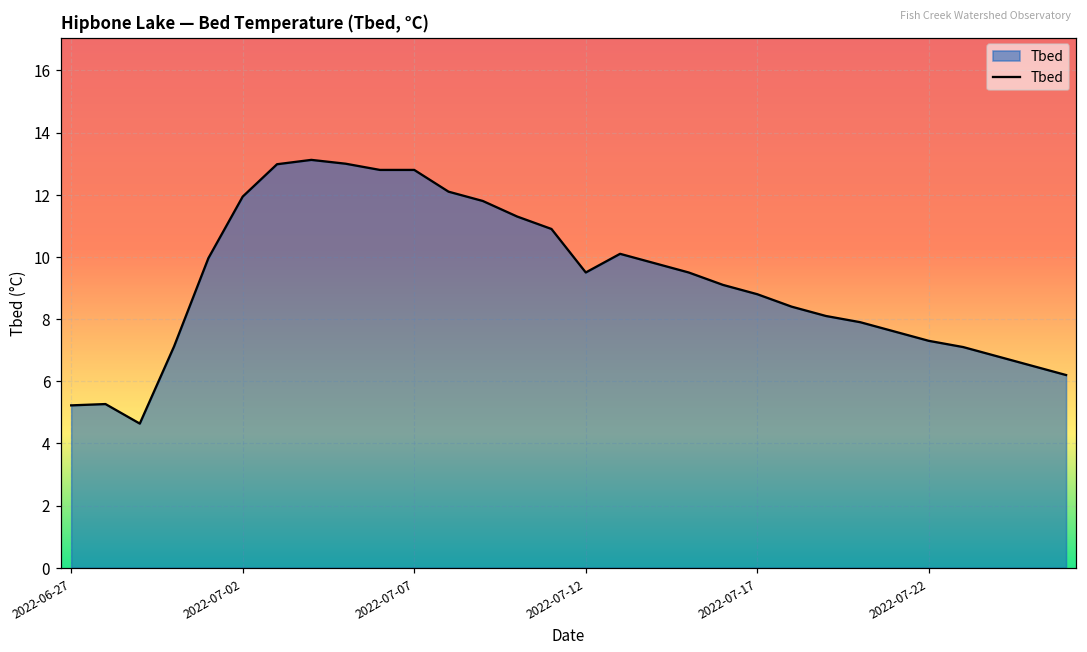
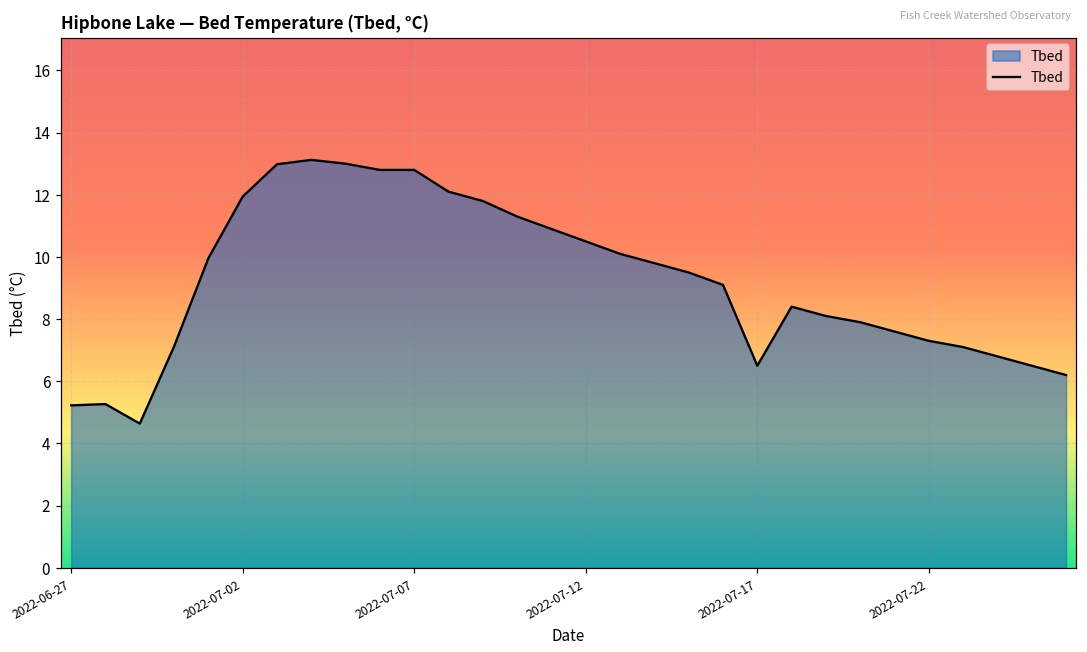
2022-07-12: 9.5 -> 10.5
2022-07-17: 8.8 -> 6.5
